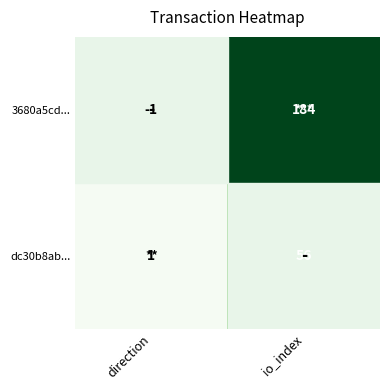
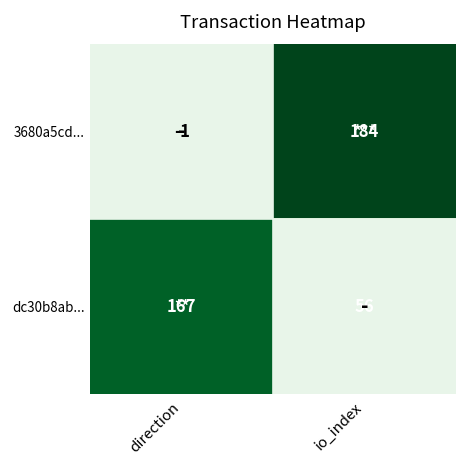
dc30b8ab..., direction: 1 -> 167
